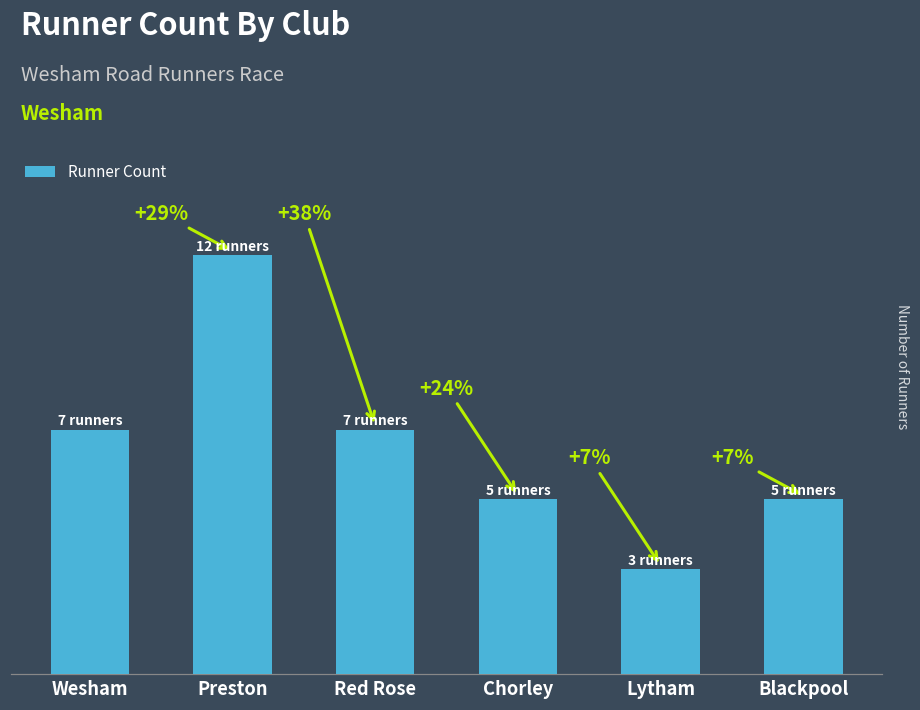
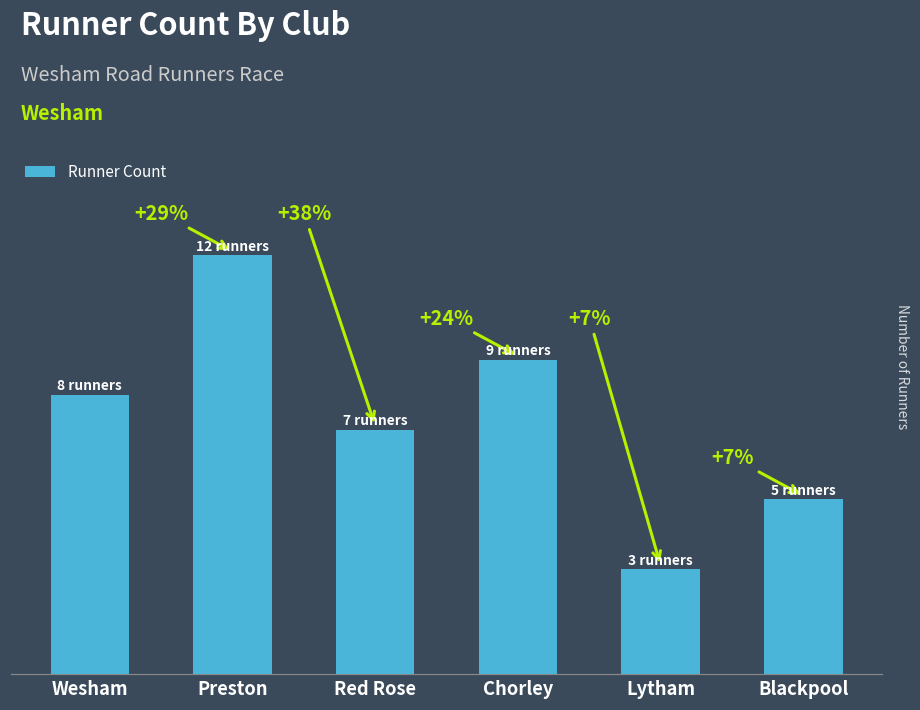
Wesham: 7 -> 8
Chorley: 5 -> 9
